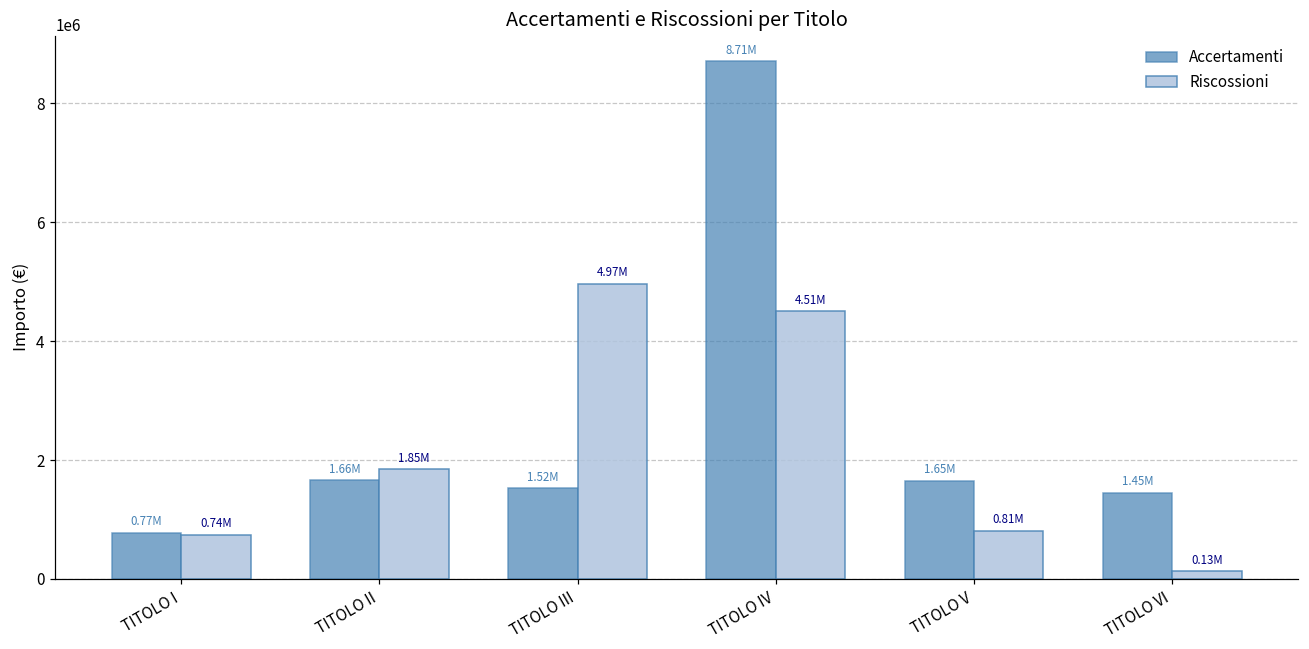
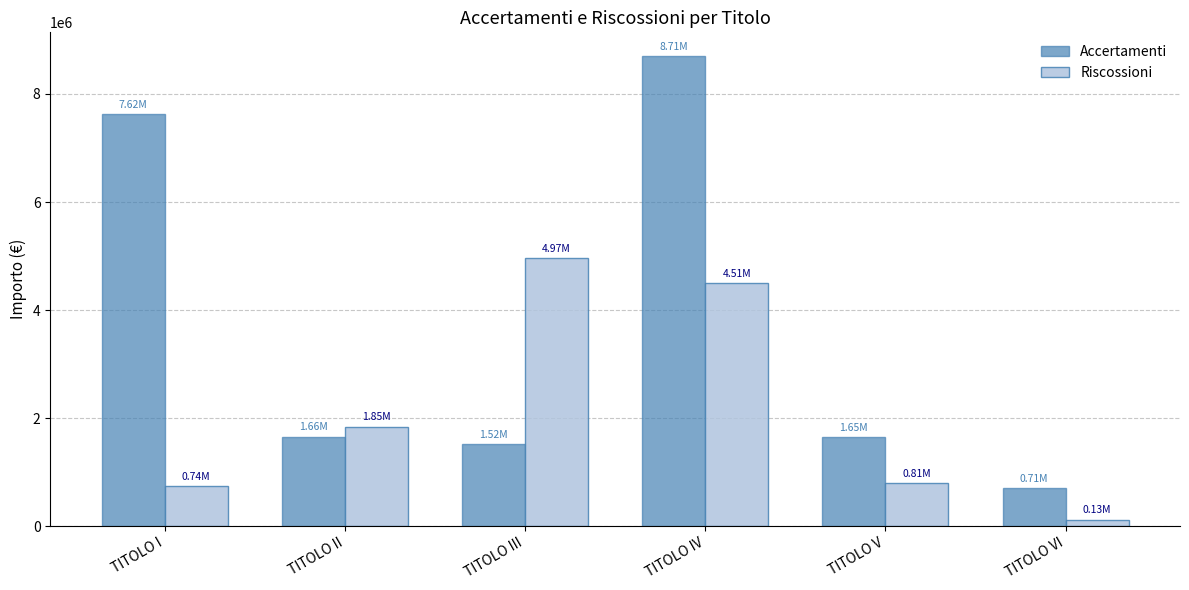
Accertamenti, TITOLO I: 0.77M -> 7.62M
Accertamenti, TITOLO VI: 1.45M -> 0.71M
